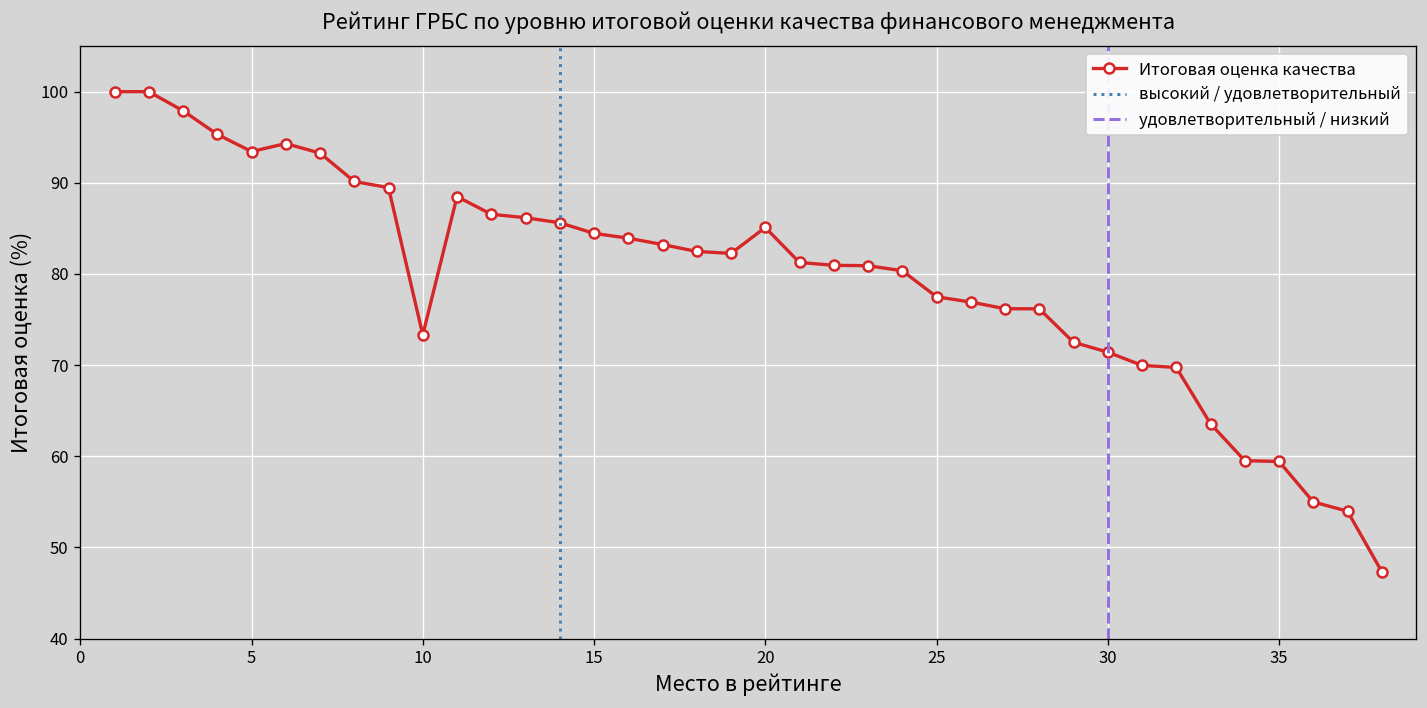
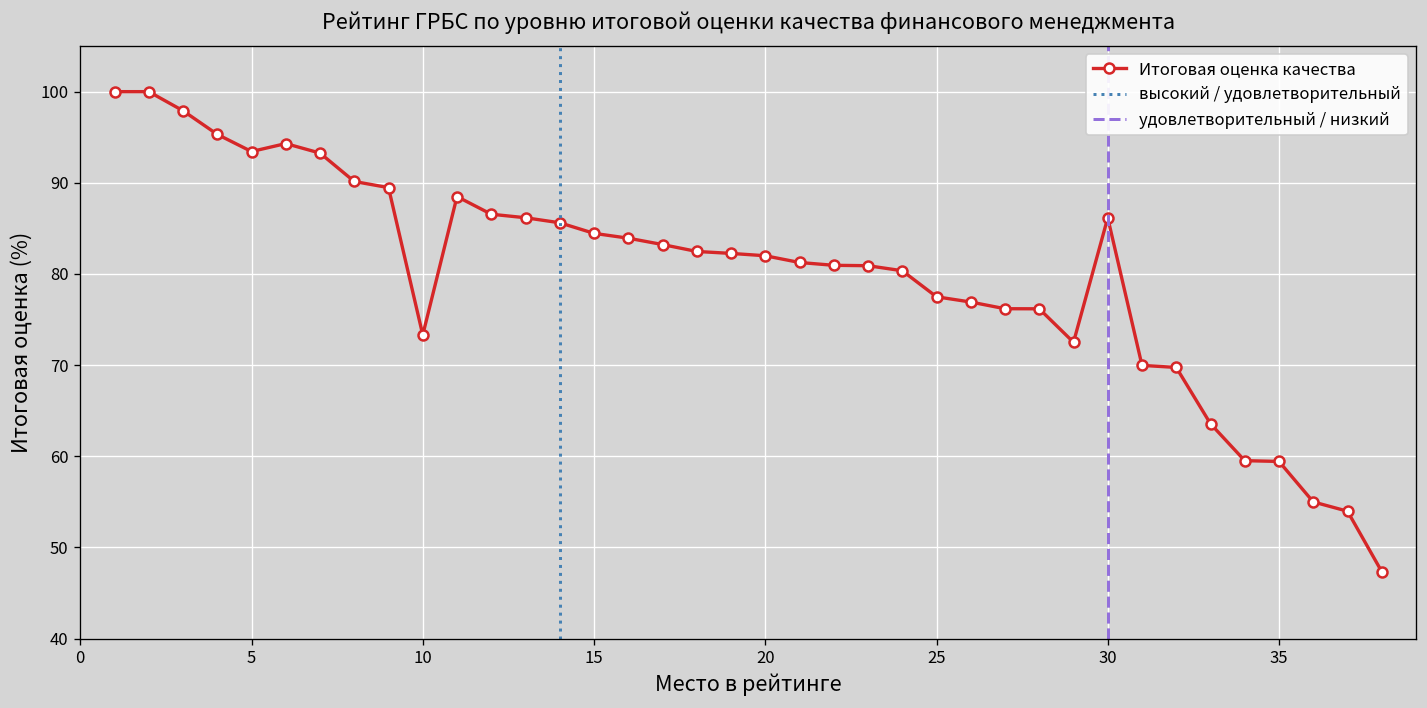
20: 85 -> 82
30: 71 -> 86
